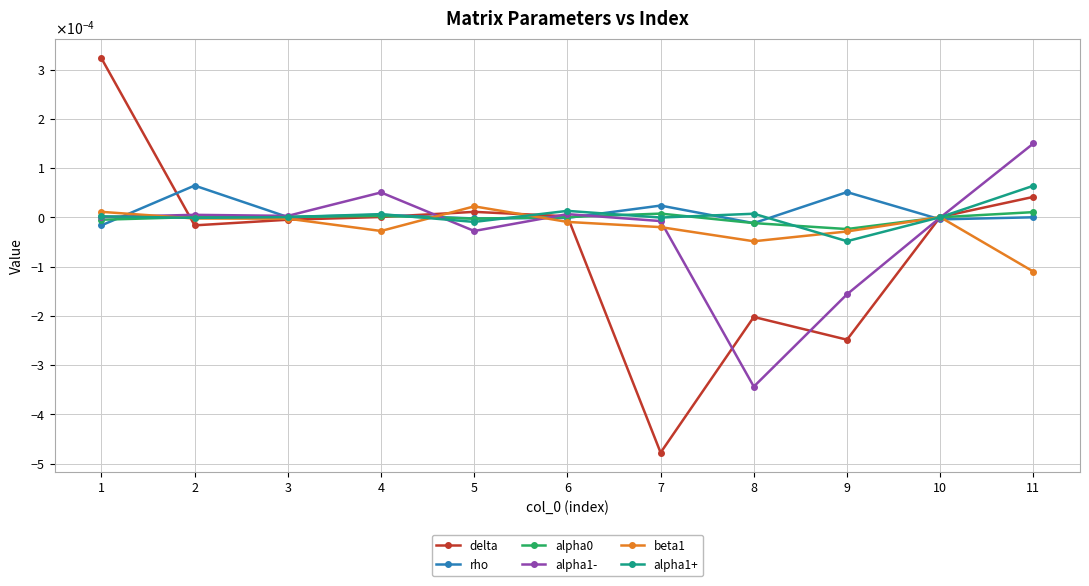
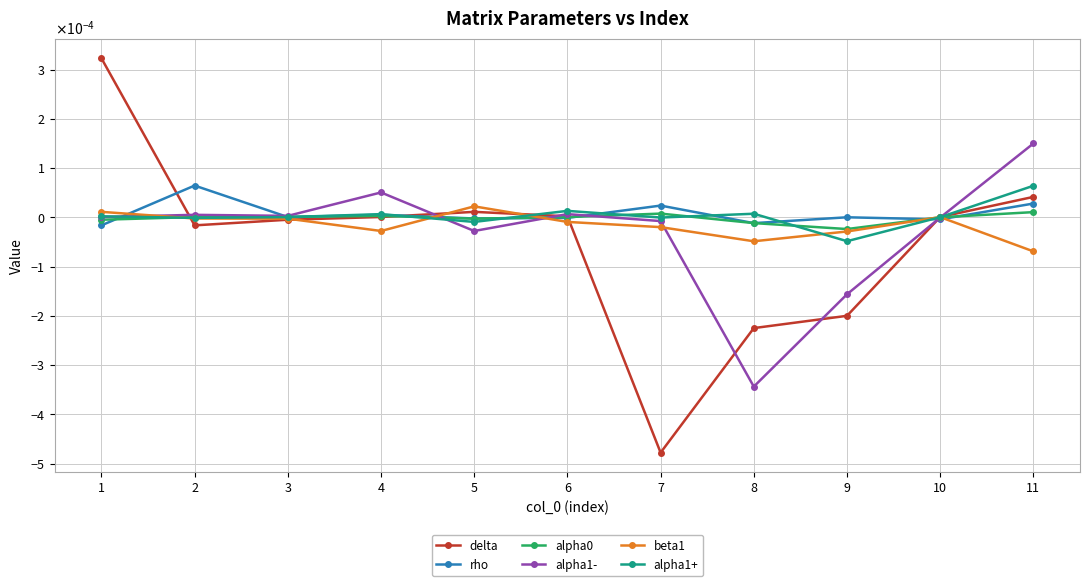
delta, 8: -0.00020 -> -0.00022
delta, 9: -0.00025 -> -0.00020
rho, 9: 0.0001 -> 0.0000
rho, 11: 0.00000 -> 0.00003
beta1, 11: -0.00011 -> -0.00007
